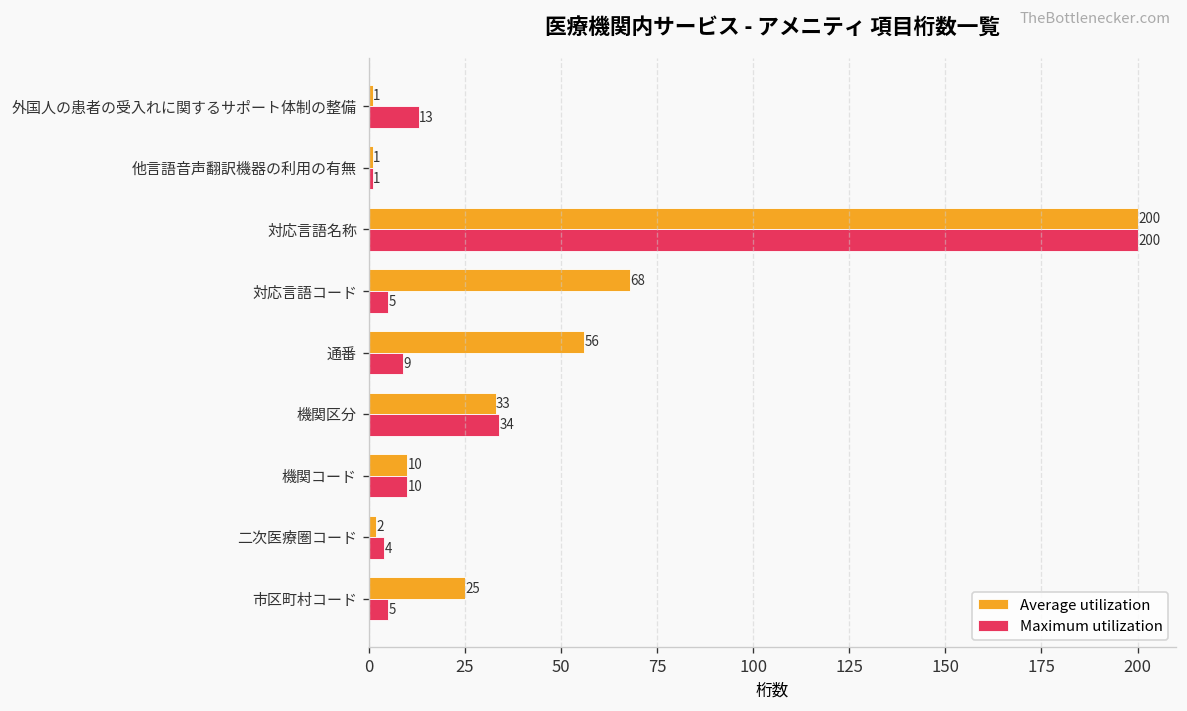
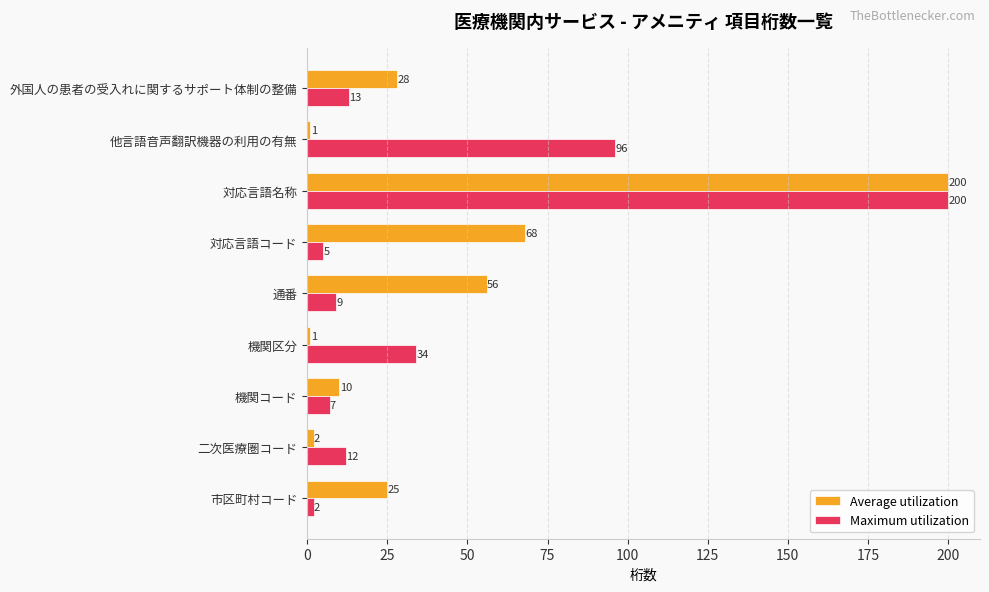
Average utilization, 外国人の患者の受入れに関するサポート体制の整備: 1 -> 28
Maximum utilization, 他言語音声翻訳機器の利用の有無: 1 -> 96
Average utilization, 機関区分: 33 -> 1
Maximum utilization, 機関コード: 10 -> 7
Maximum utilization, 二次医療圏コード: 4 -> 12
Maximum utilization, 市区町村コード: 5 -> 2
